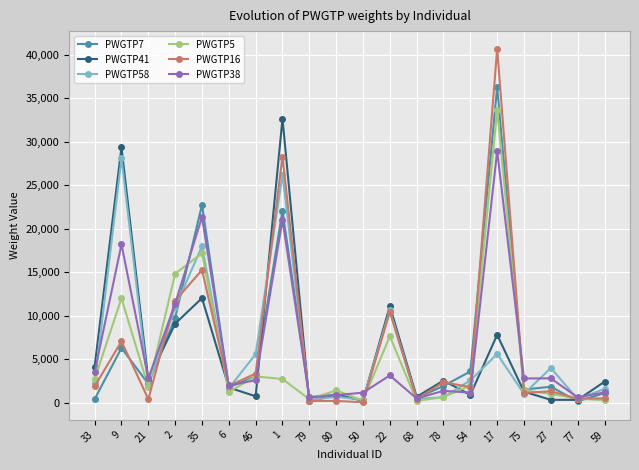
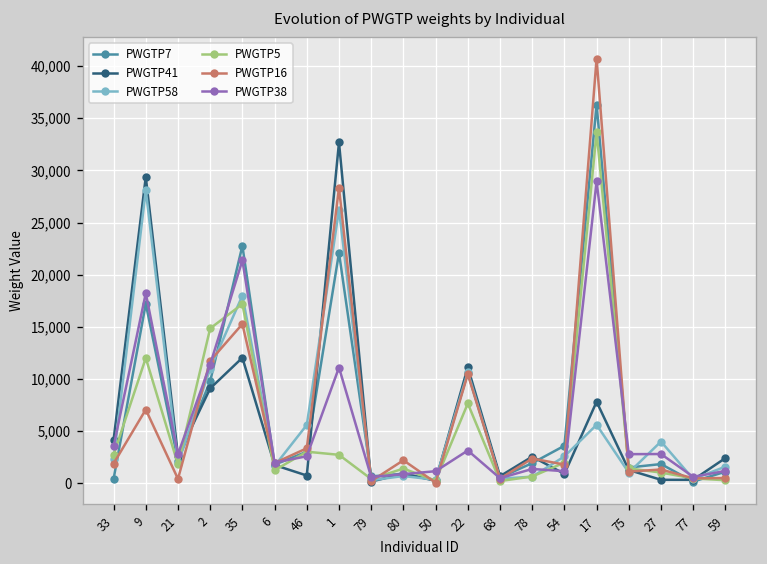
PWGTP7, 9: 6,000 -> 17,000
PWGTP38, 1: 21,000 -> 11,000
PWGTP16, 80: 0 -> 2,000
